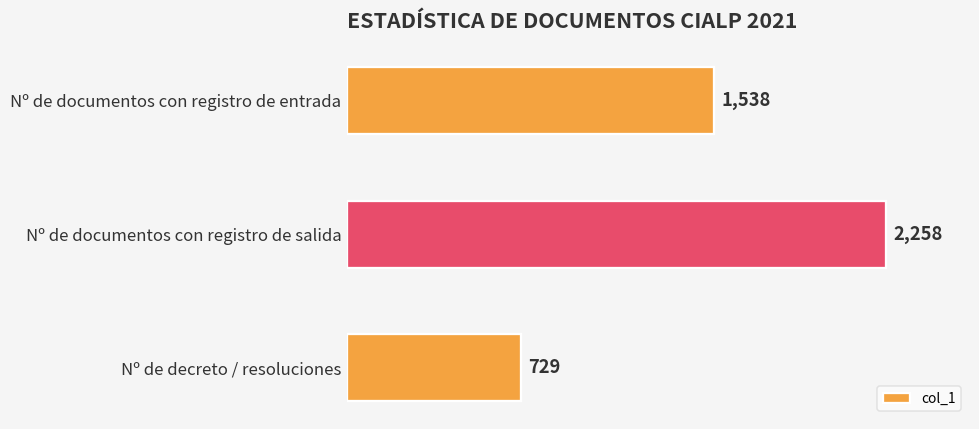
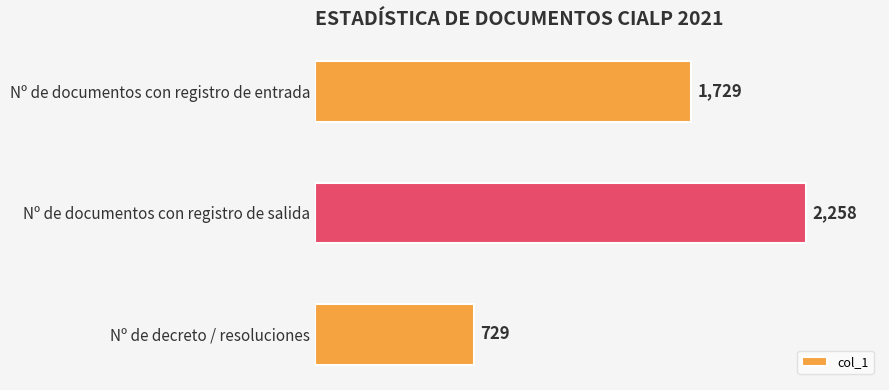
Nº de documentos con registro de entrada: 1,538 -> 1,729
